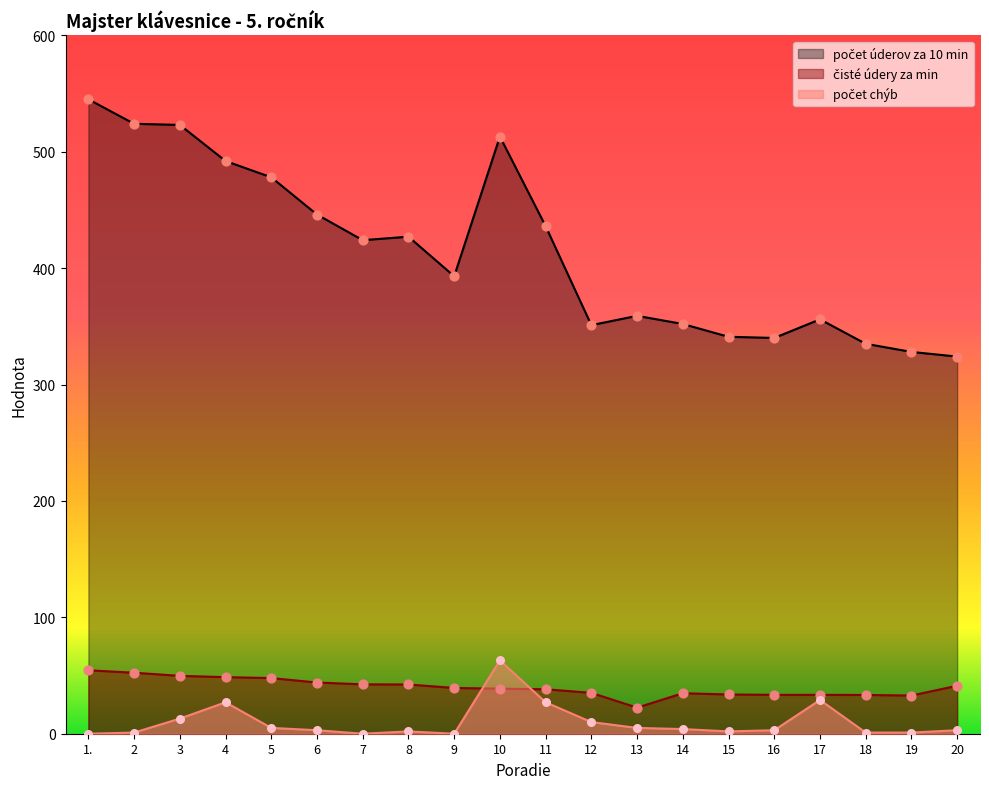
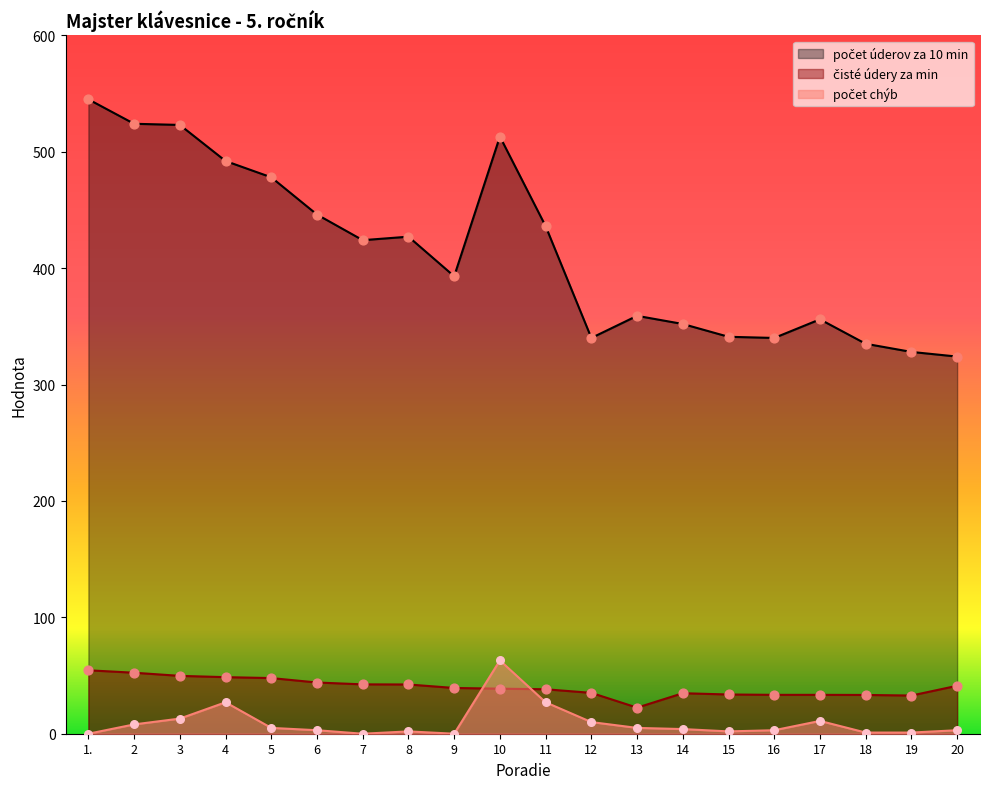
počet chýb, 2: 1 -> 8
počet úderov za 10 min, 12: 351 -> 340
počet chýb, 17: 29 -> 11
